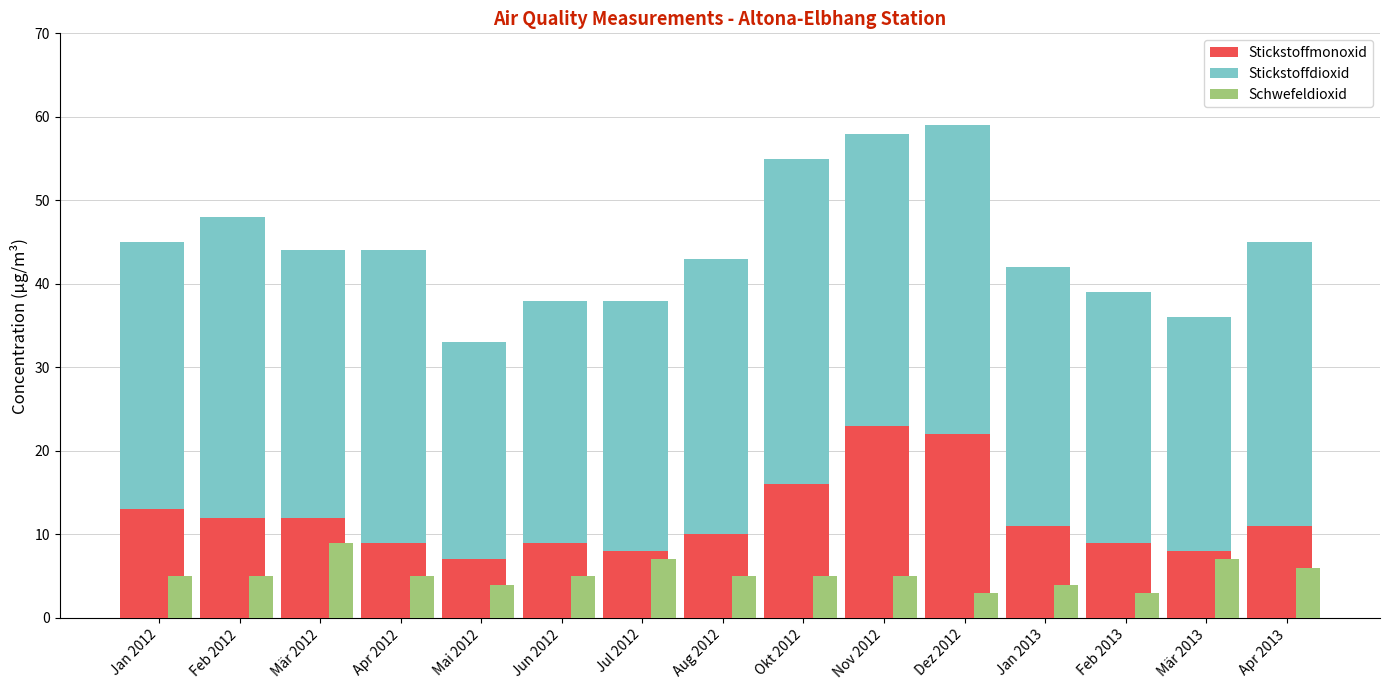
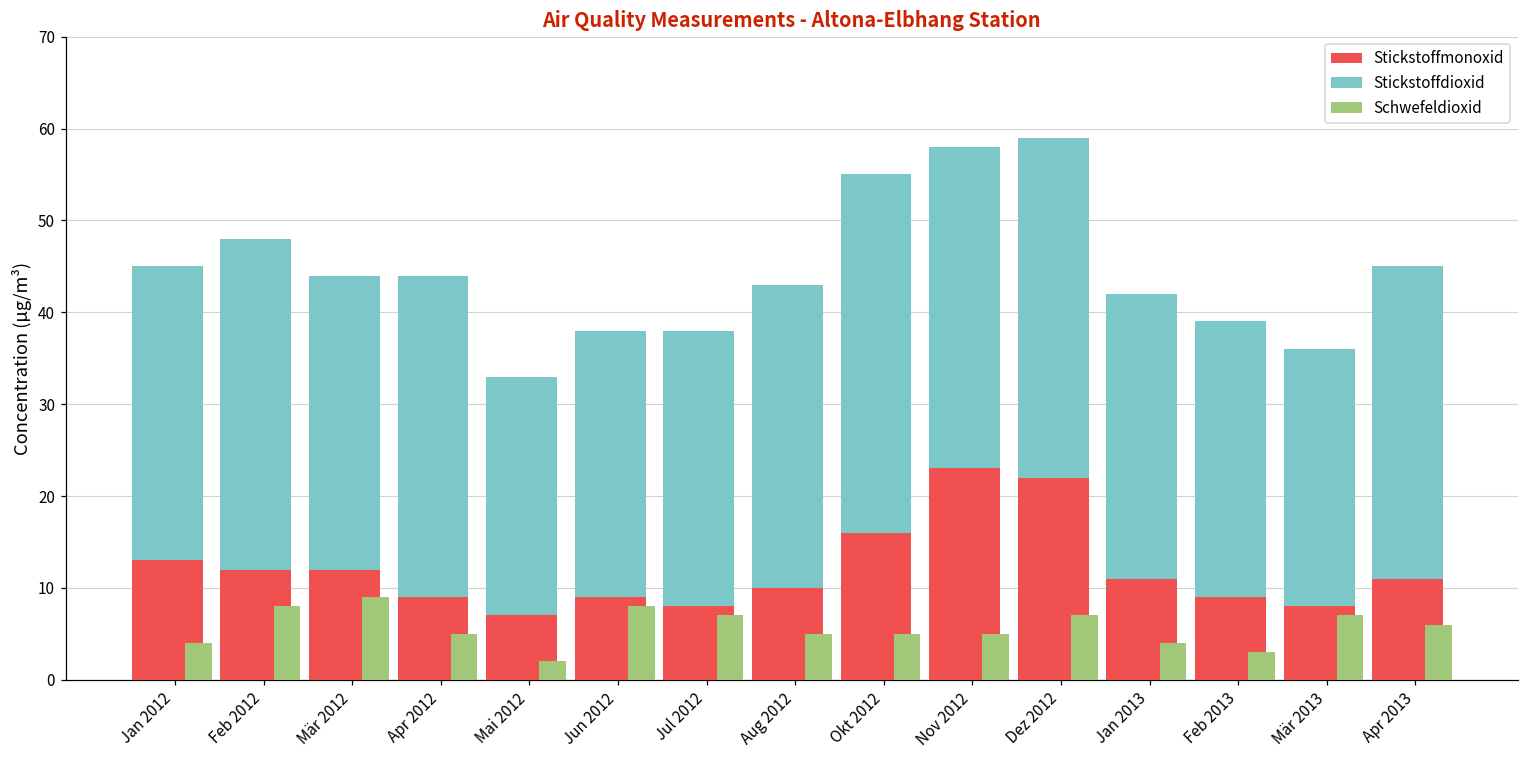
Schwefeldioxid, Jan 2012: 5 -> 4
Schwefeldioxid, Feb 2012: 5 -> 8
Schwefeldioxid, Mai 2012: 4 -> 2
Schwefeldioxid, Jun 2012: 5 -> 8
Schwefeldioxid, Dez 2012: 3 -> 7
